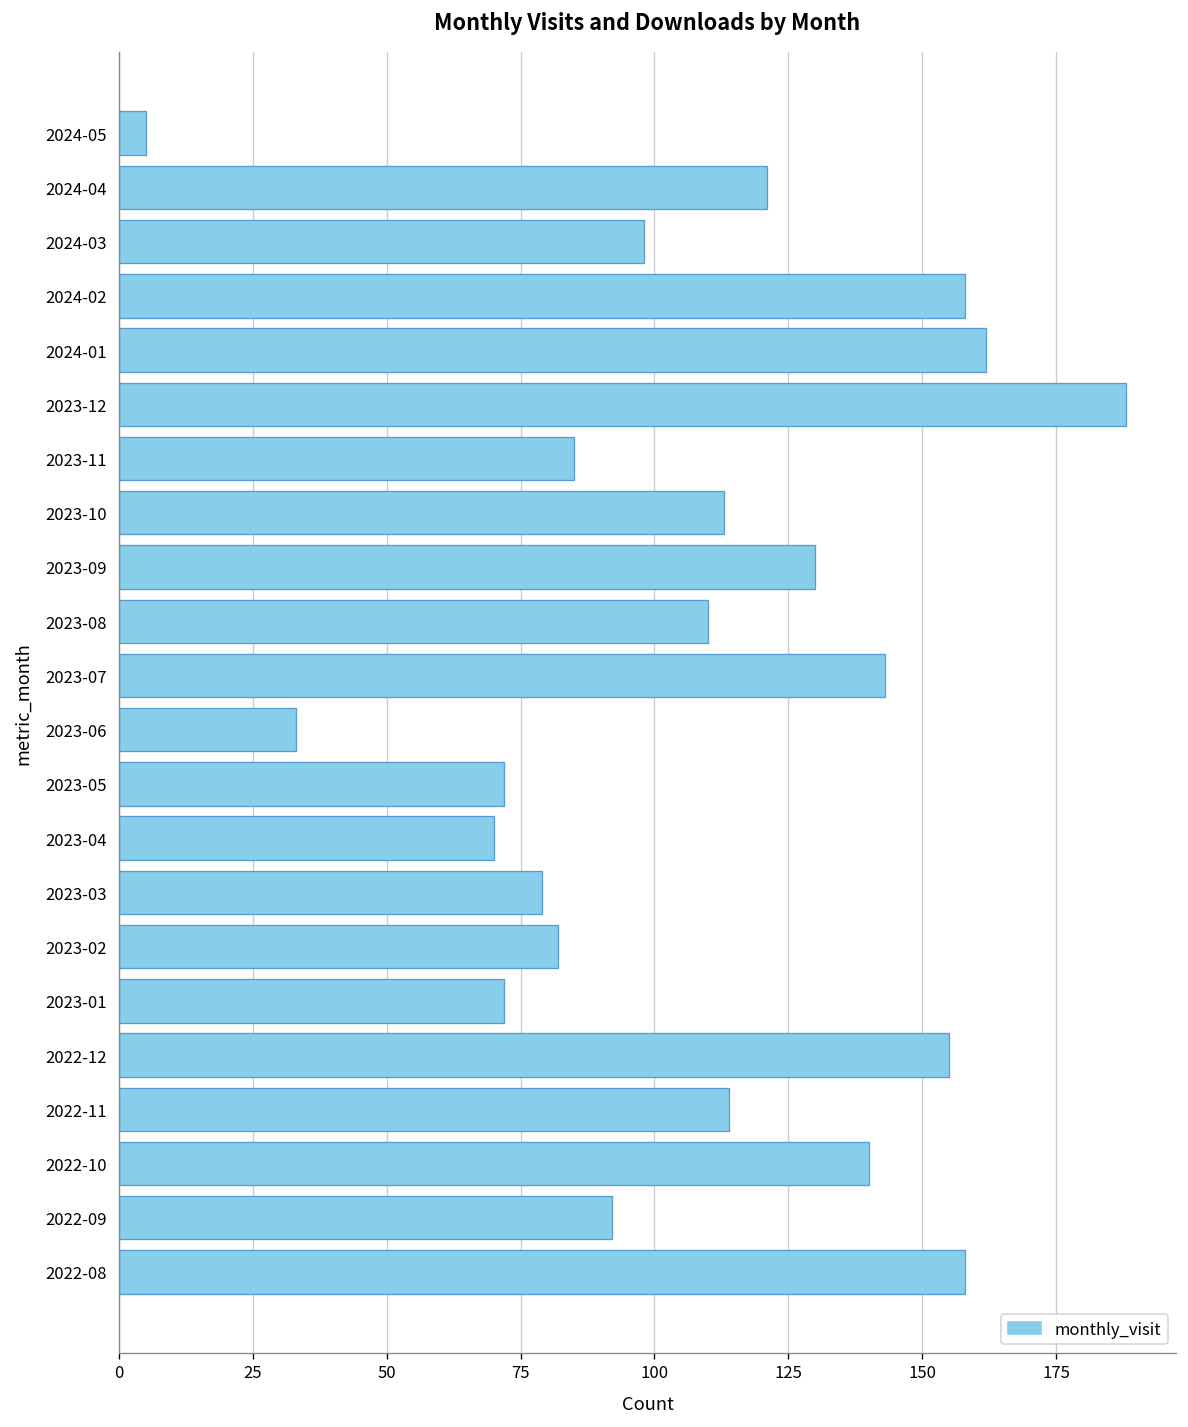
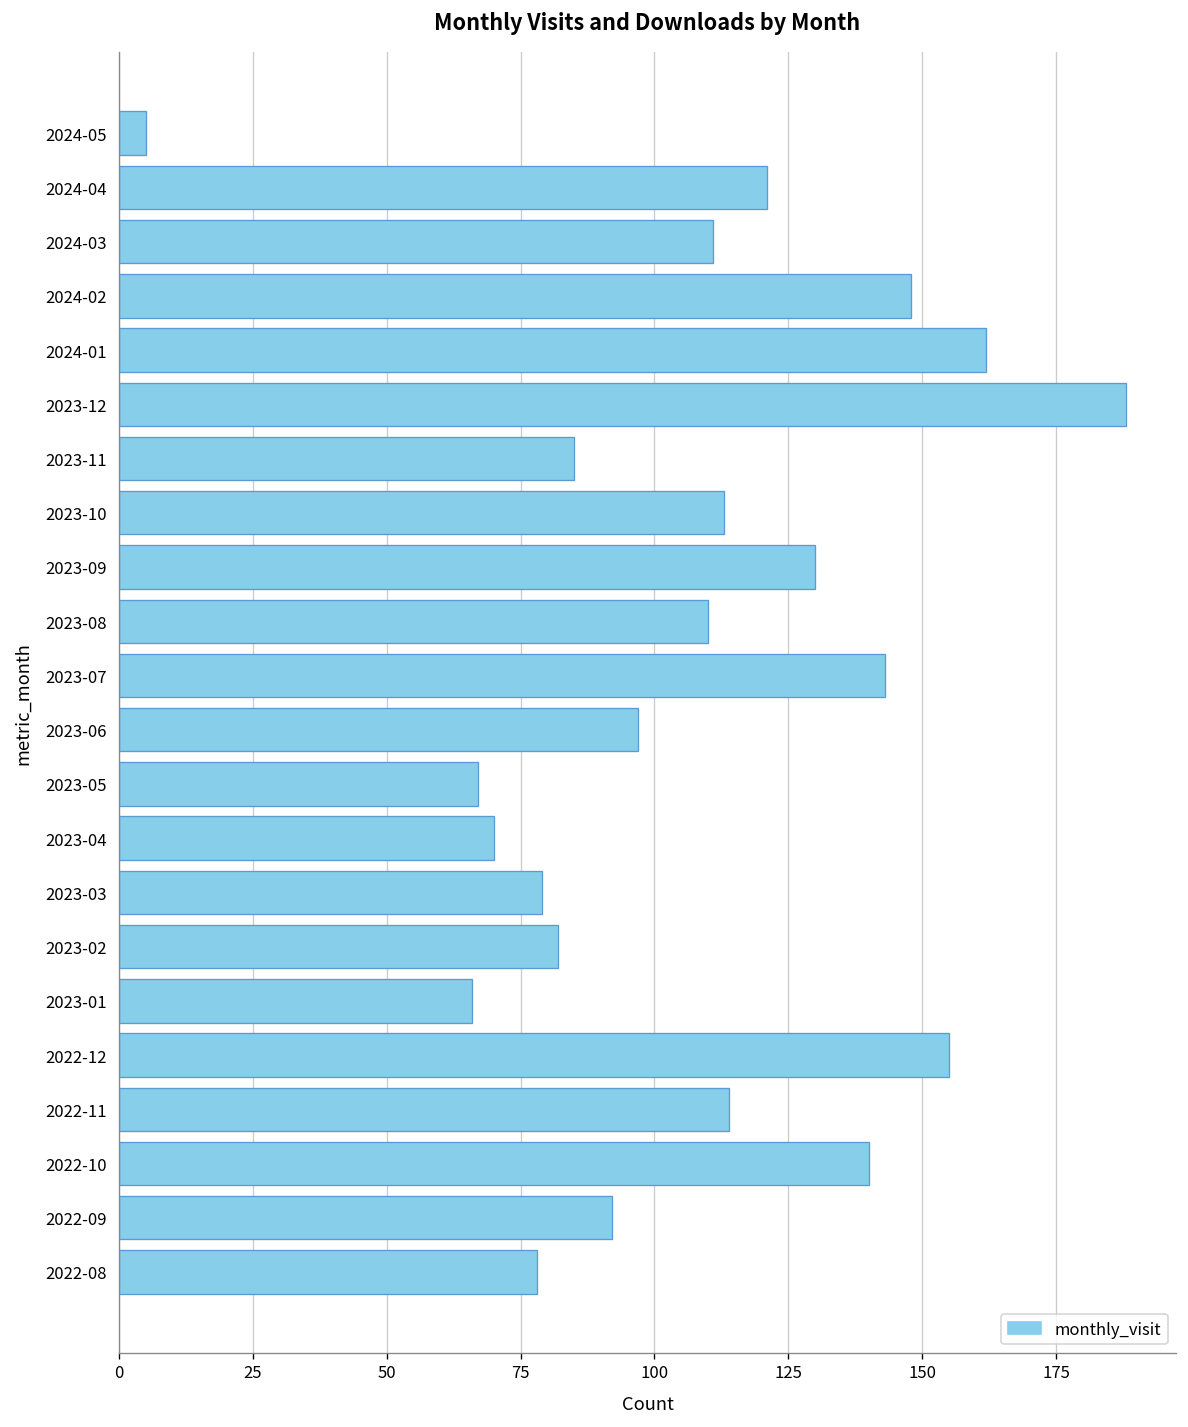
2024-03: 98 -> 111
2024-02: 158 -> 148
2023-06: 33 -> 97
2023-05: 72 -> 67
2023-01: 72 -> 66
2022-08: 158 -> 78
